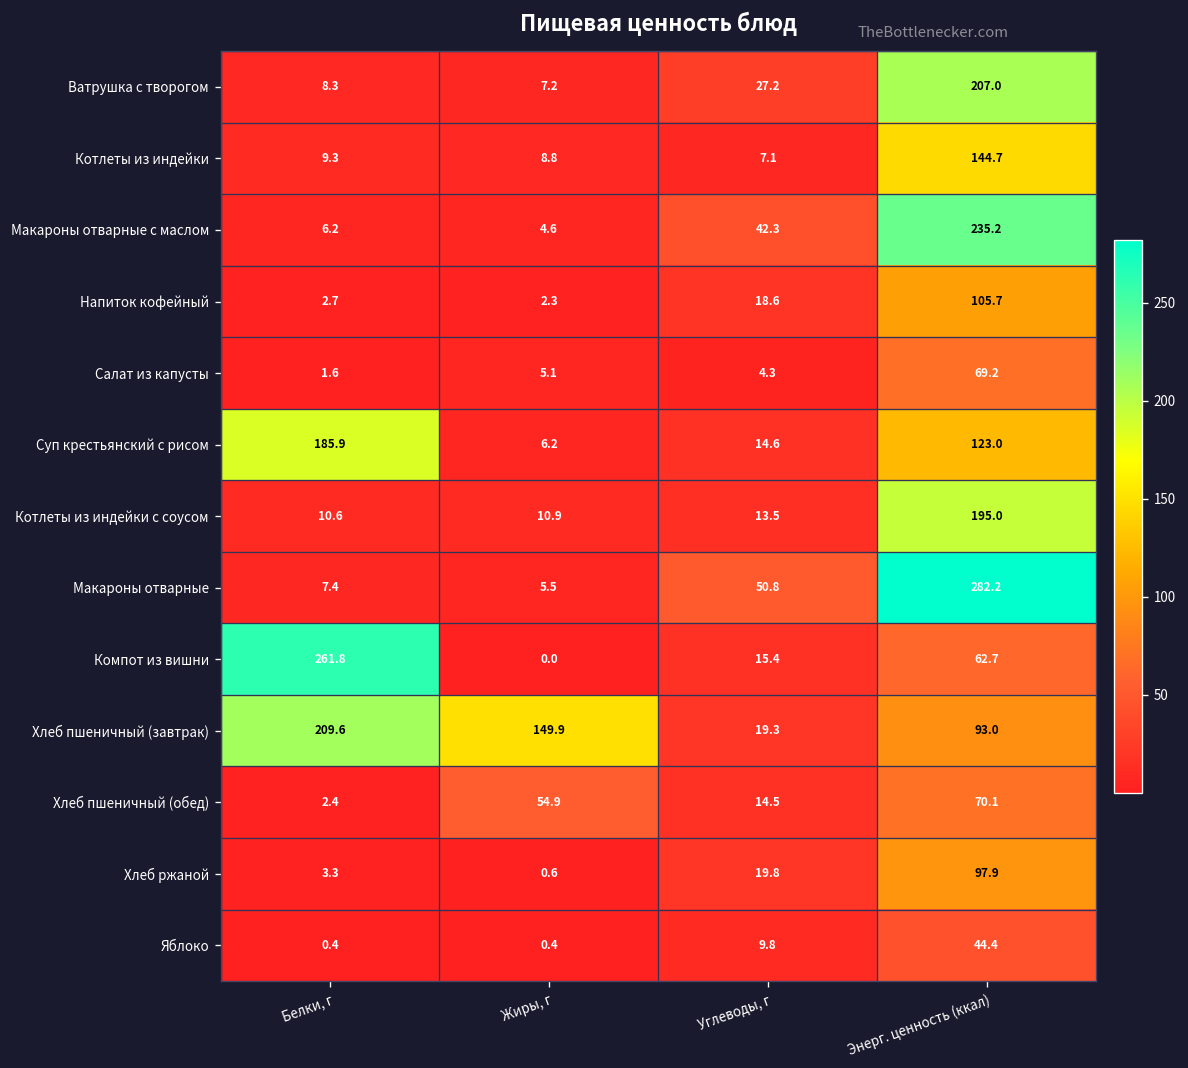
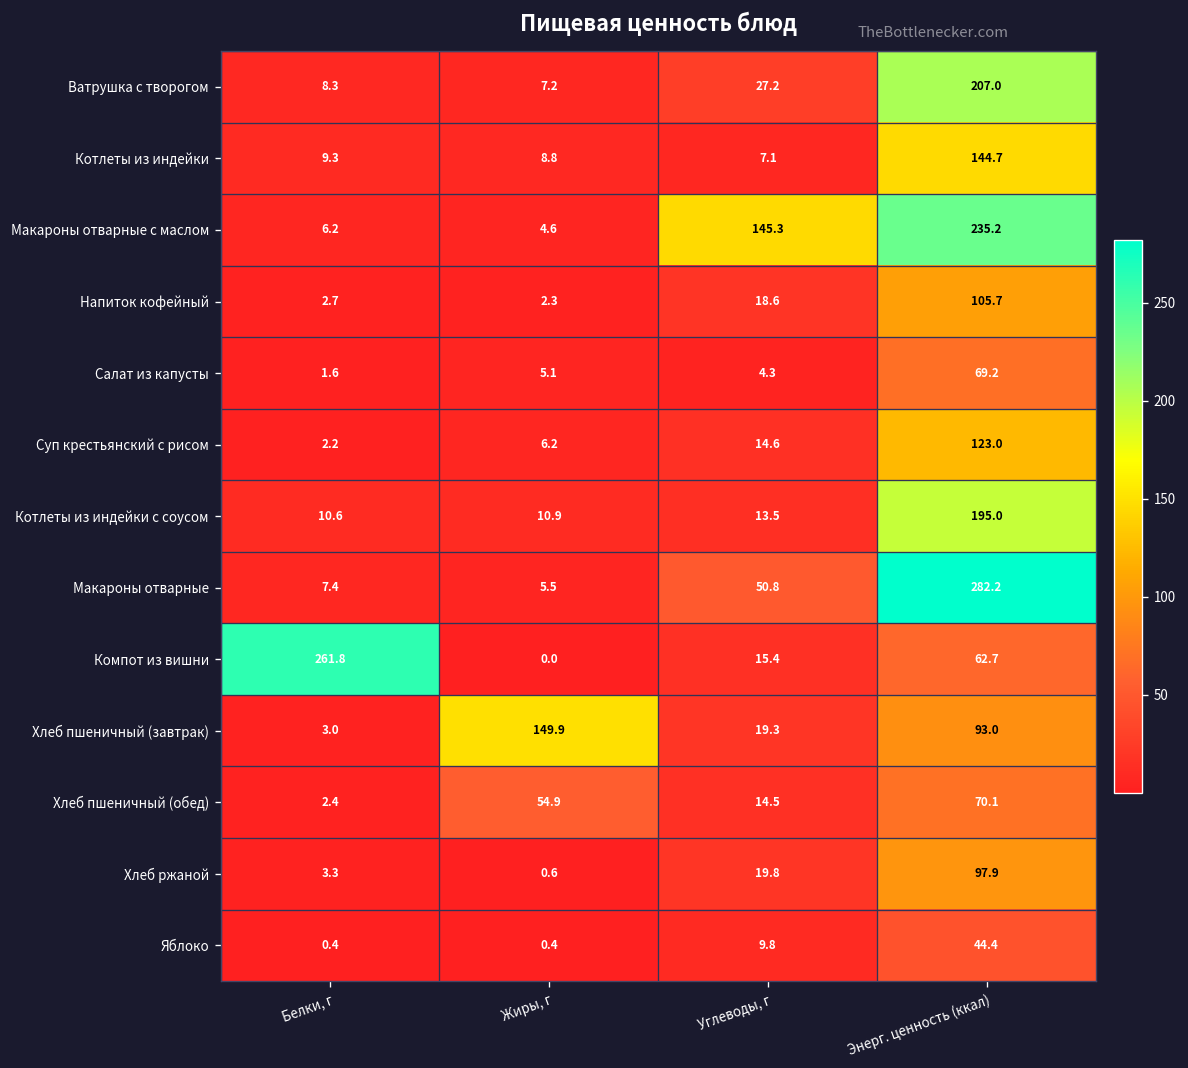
Макароны отварные с маслом, Углеводы, г: 42.3 -> 145.3
Суп крестьянский с рисом, Белки, г: 185.9 -> 2.2
Хлеб пшеничный (завтрак), Белки, г: 209.6 -> 3.0
